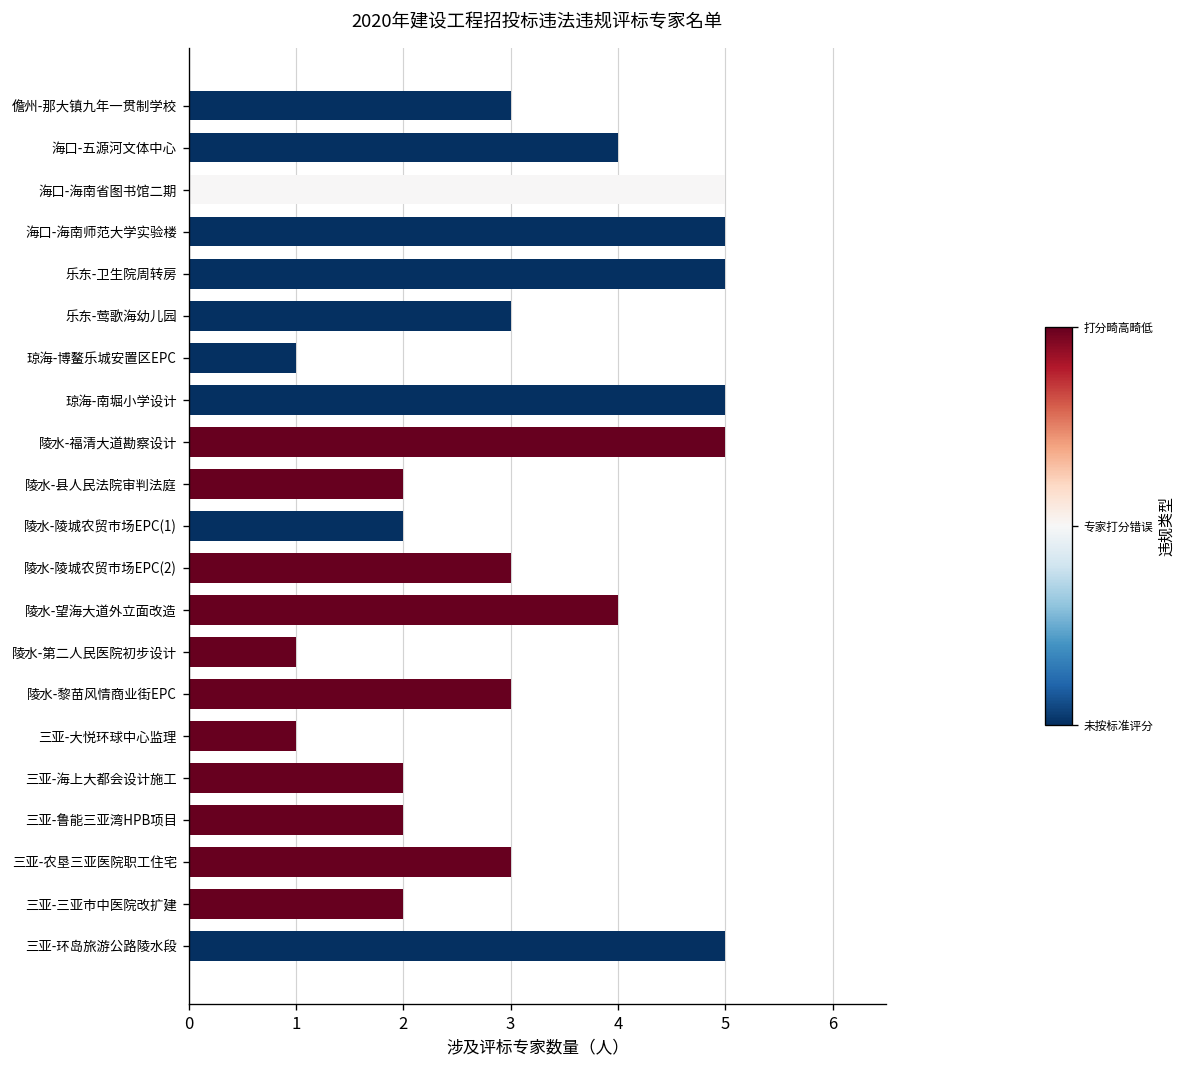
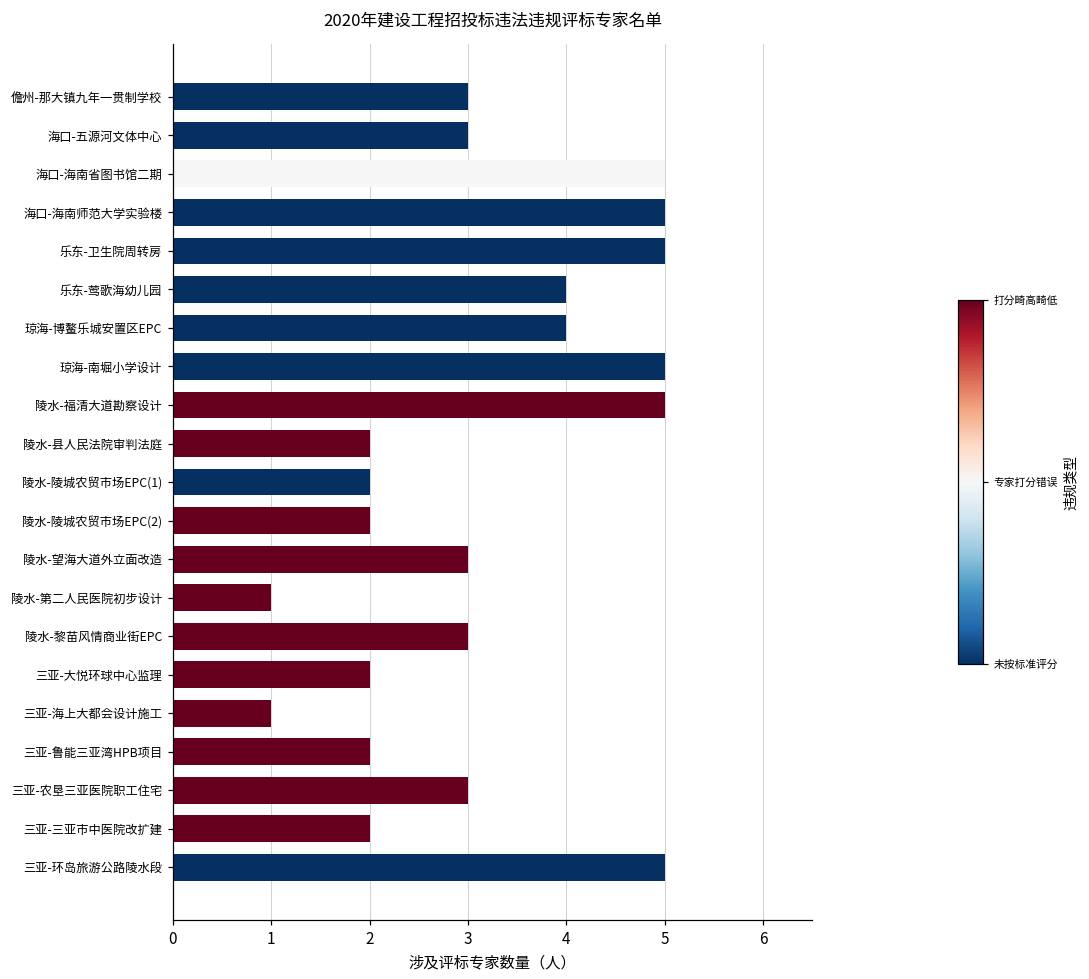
海口-五源河文体中心: 4 -> 3
乐东-莺歌海幼儿园: 3 -> 4
琼海-博鳌乐城安置区EPC: 1 -> 4
陵水-陵城农贸市场EPC(2): 3 -> 2
陵水-望海大道外立面改造: 4 -> 3
三亚-大悦环球中心监理: 1 -> 2
三亚-海上大都会设计施工: 2 -> 1
